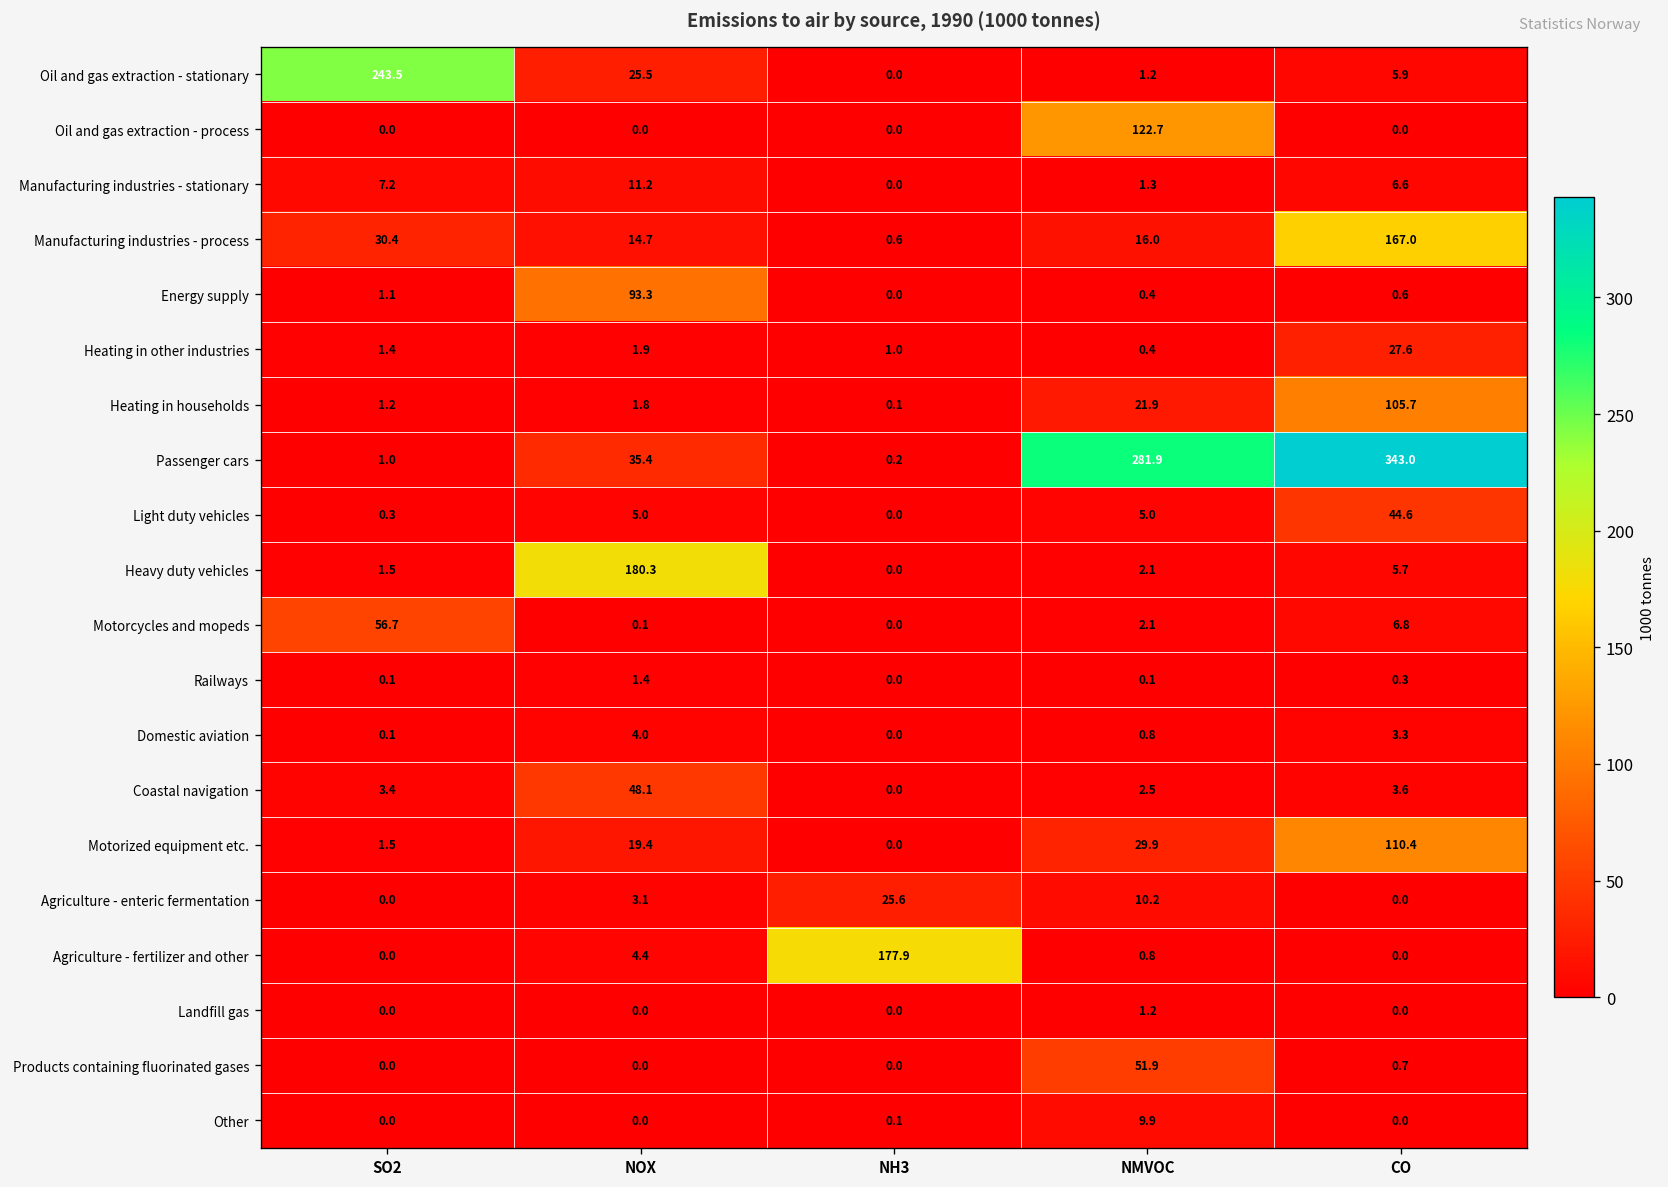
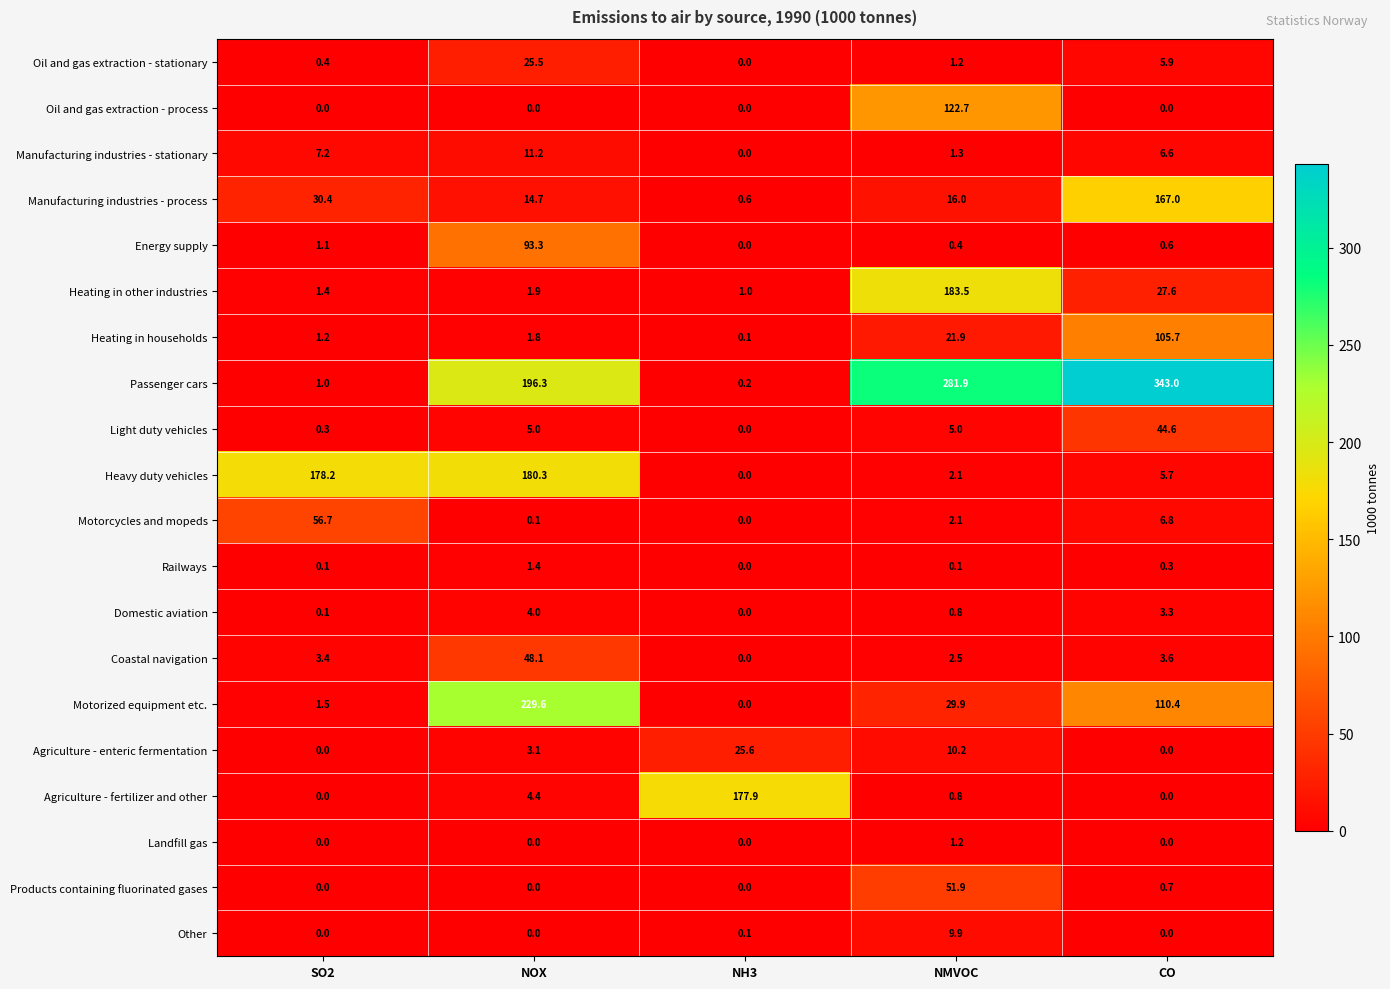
Oil and gas extraction - stationary, SO2: 243.5 -> 0.4
Heating in other industries, NMVOC: 0.4 -> 183.5
Passenger cars, NOX: 35.4 -> 196.3
Heavy duty vehicles, SO2: 1.5 -> 178.2
Motorized equipment etc., NOX: 19.4 -> 229.6
